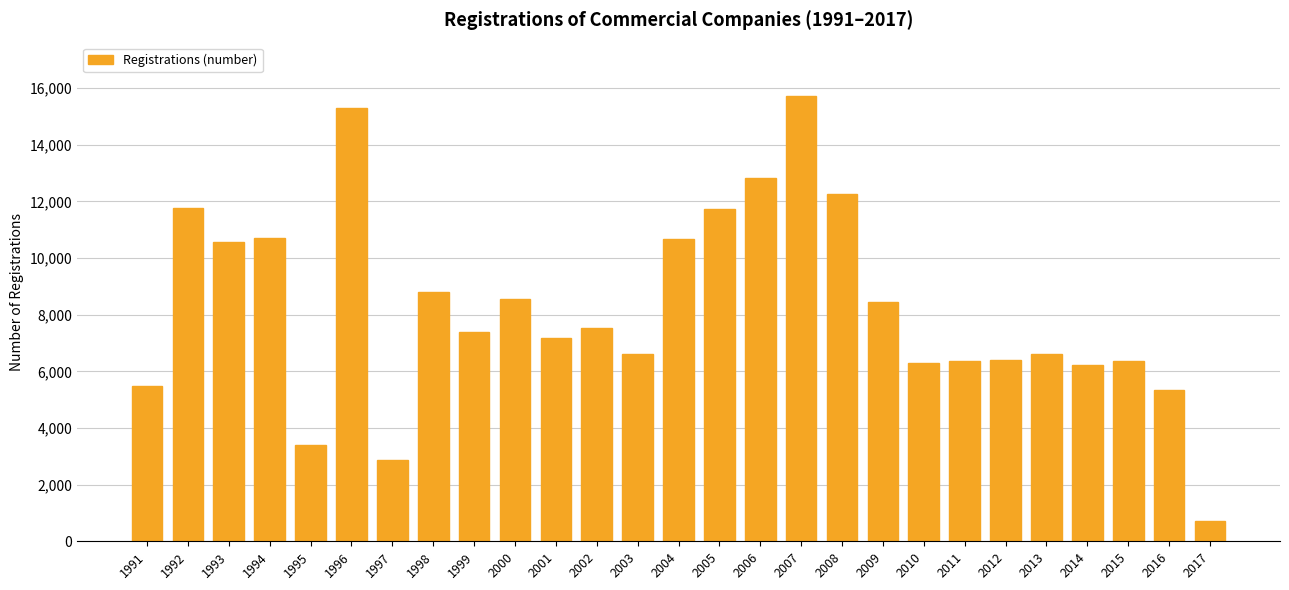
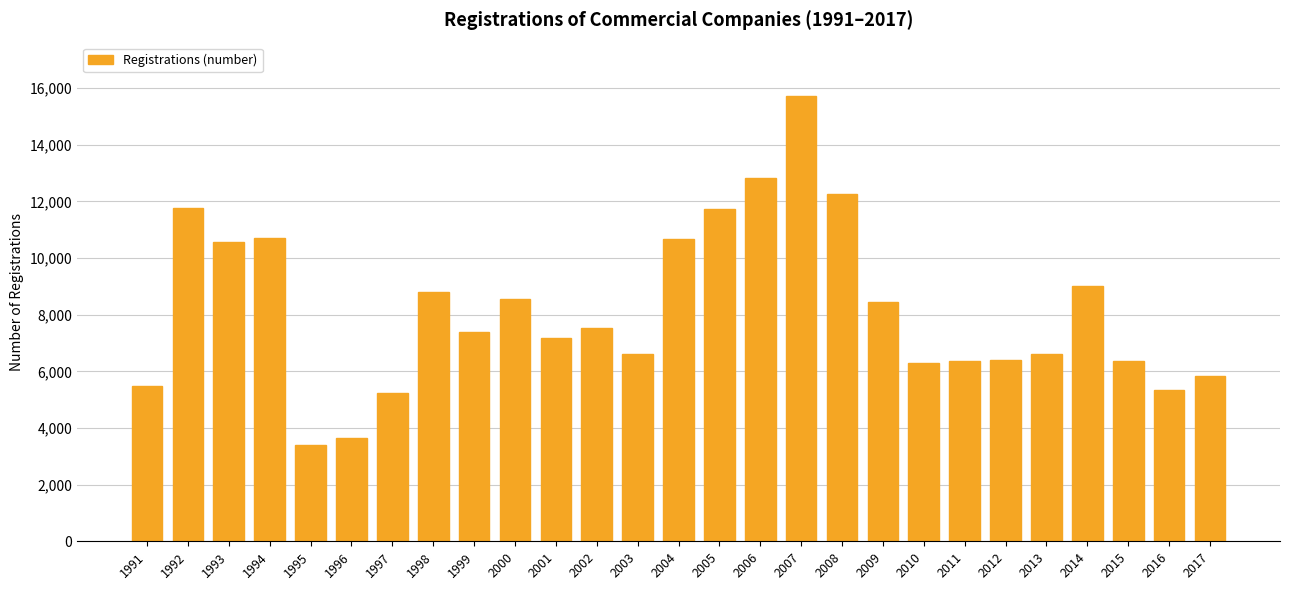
1996: 15,300 -> 3,600
1997: 2,900 -> 5,300
2014: 6,200 -> 9,000
2017: 700 -> 5,800
